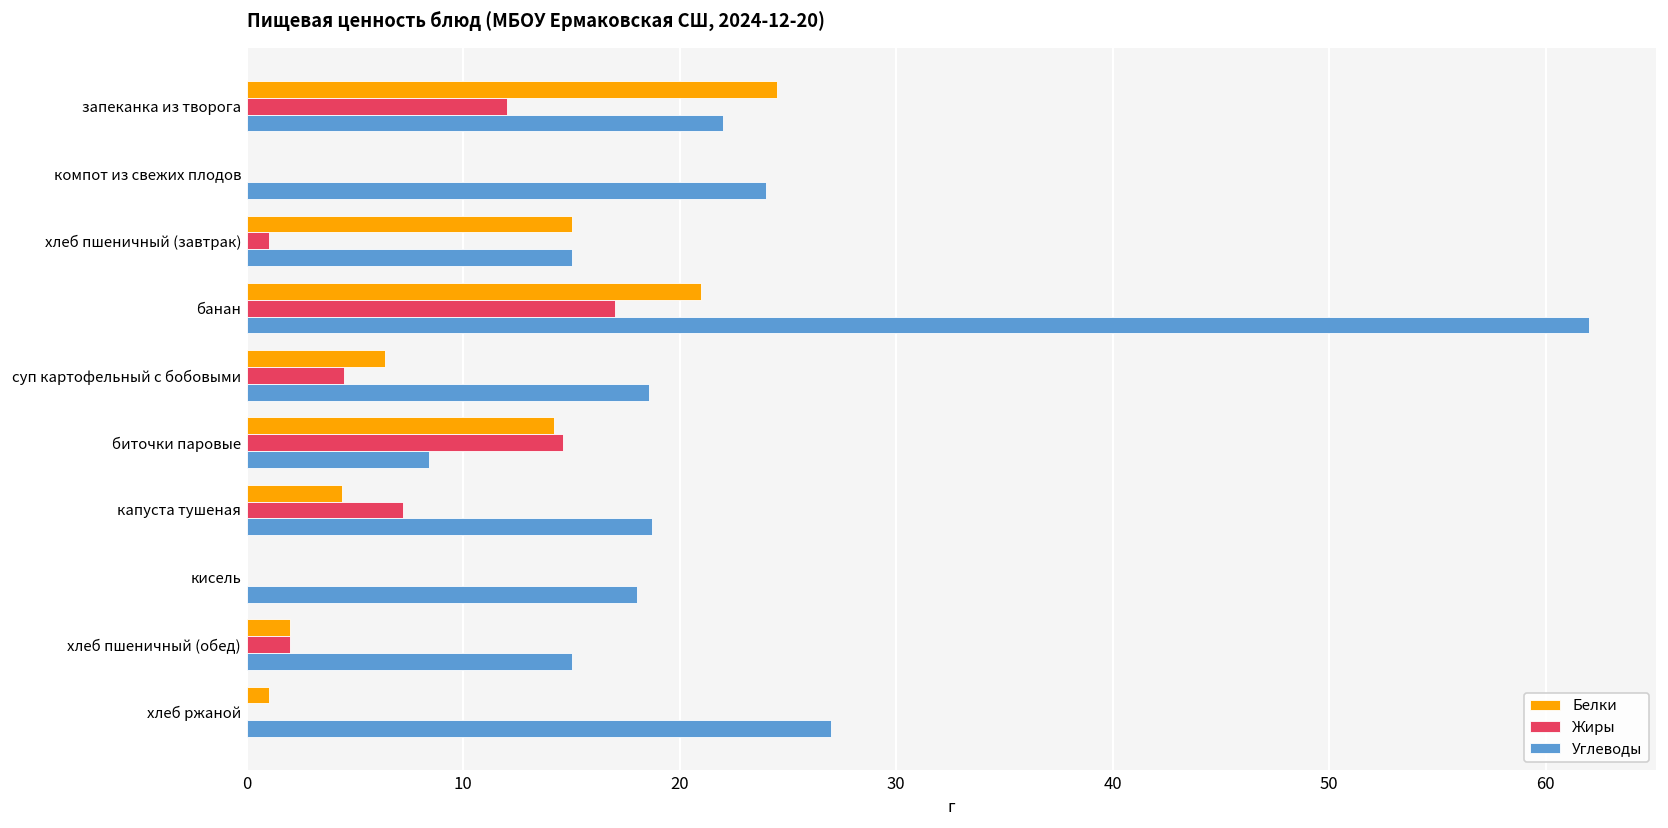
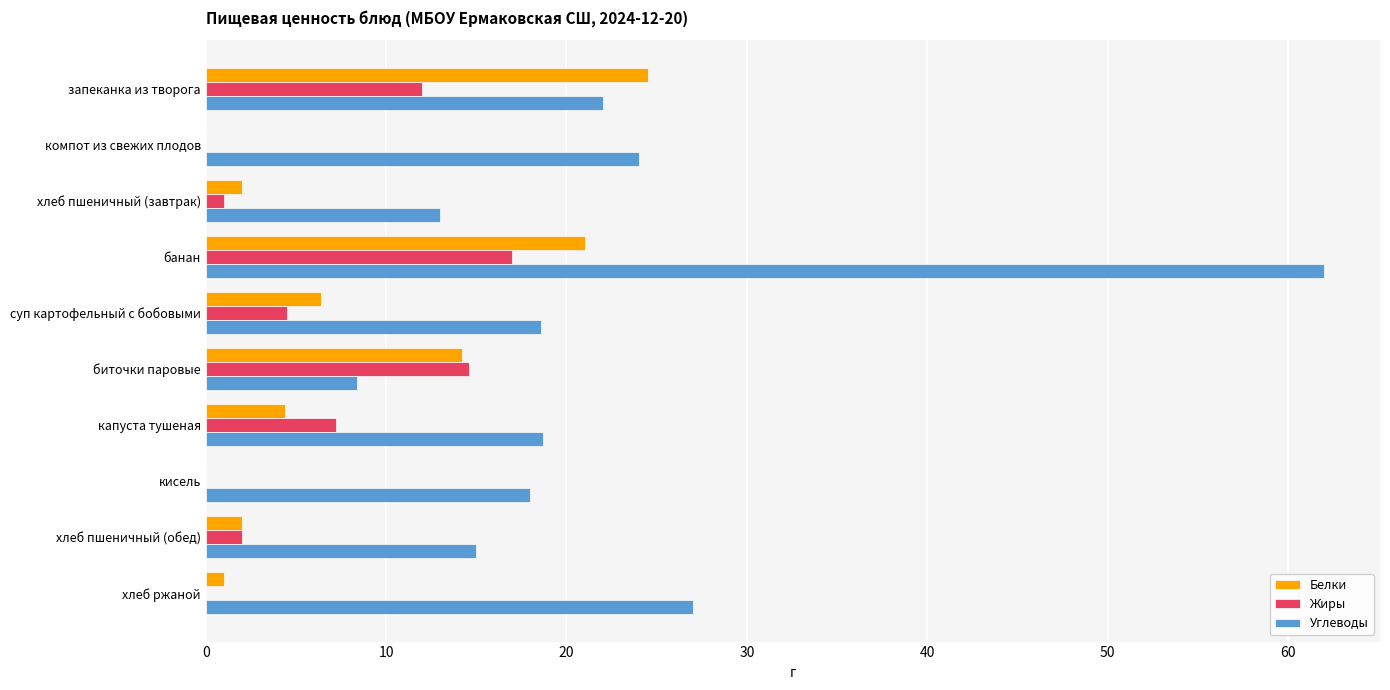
Белки, хлеб пшеничный (завтрак): 15 -> 2
Углеводы, хлеб пшеничный (завтрак): 15 -> 13
